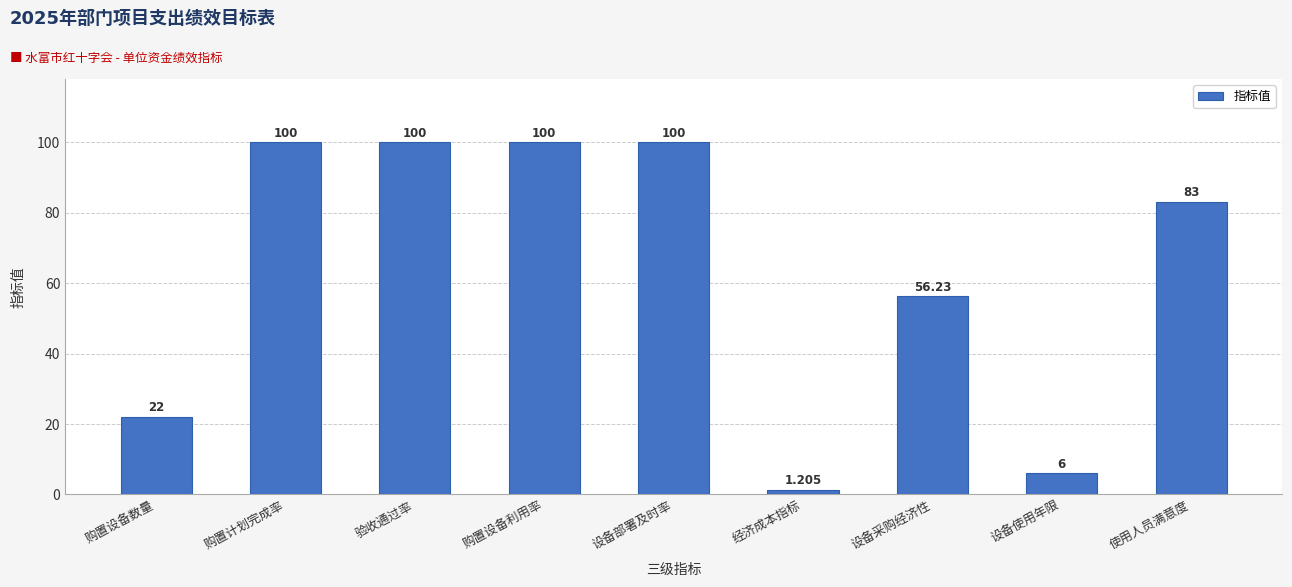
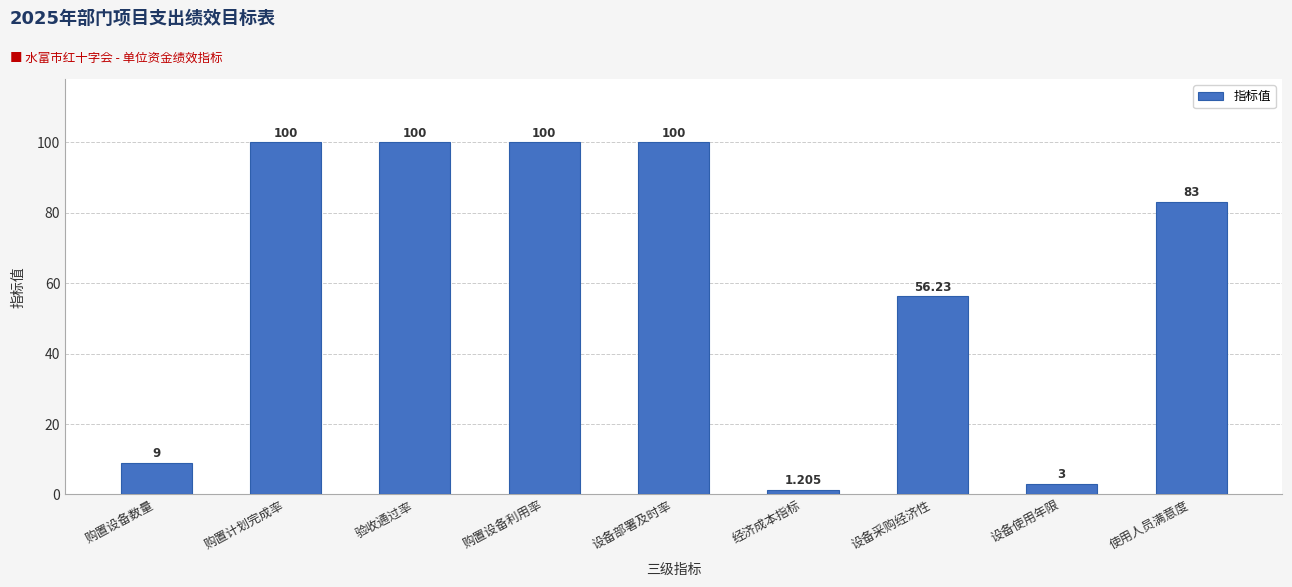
购置设备数量: 22 -> 9
设备使用年限: 6 -> 3
